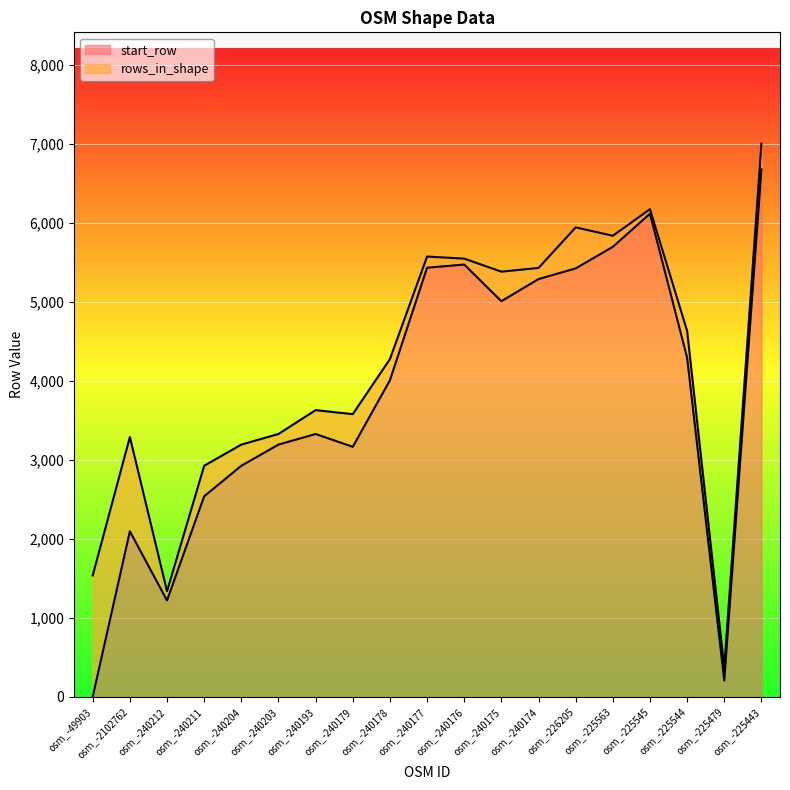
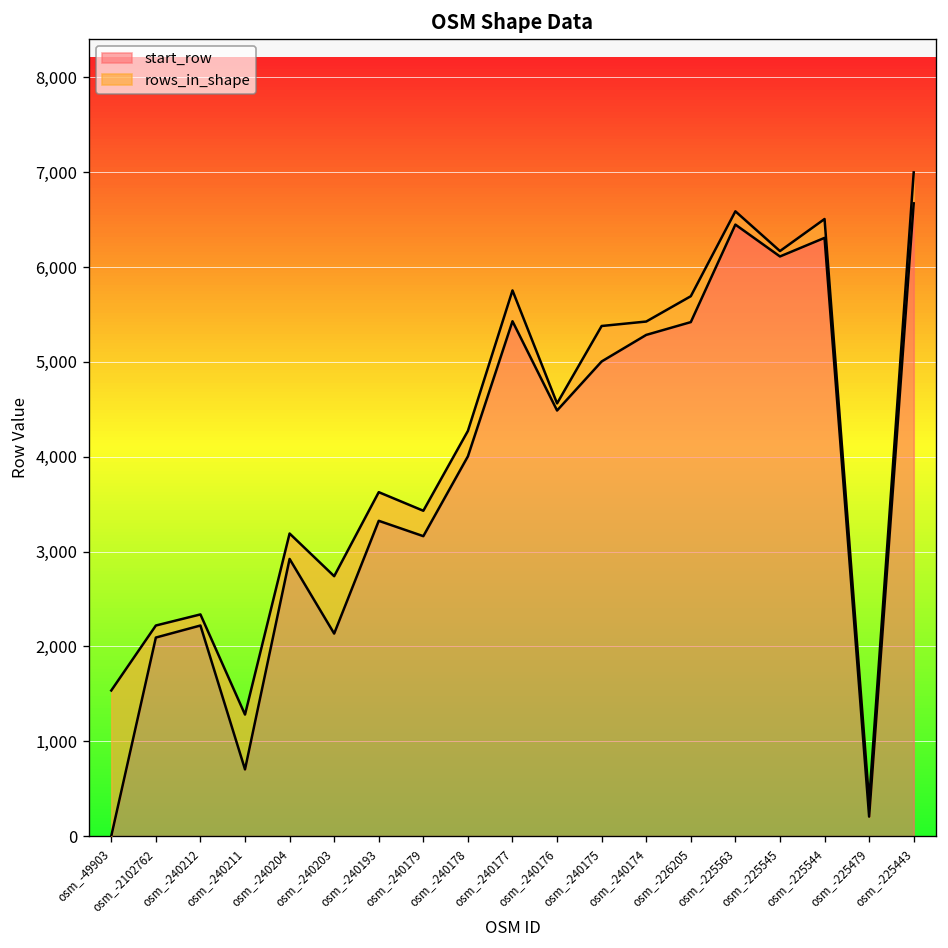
rows_in_shape, osm_-2102762: 1,200 -> 100
start_row, osm_-240212: 1,200 -> 2,200
start_row, osm_-240211: 2,500 -> 700
rows_in_shape, osm_-240211: 400 -> 600
start_row, osm_-240203: 3,200 -> 2,100
rows_in_shape, osm_-240203: 100 -> 600
rows_in_shape, osm_-240179: 400 -> 300
rows_in_shape, osm_-240177: 100 -> 300
start_row, osm_-240176: 5,500 -> 4,500
rows_in_shape, osm_-226205: 500 -> 300
start_row, osm_-225563: 5,700 -> 6,400
start_row, osm_-225544: 4,300 -> 6,300
rows_in_shape, osm_-225544: 300 -> 200
